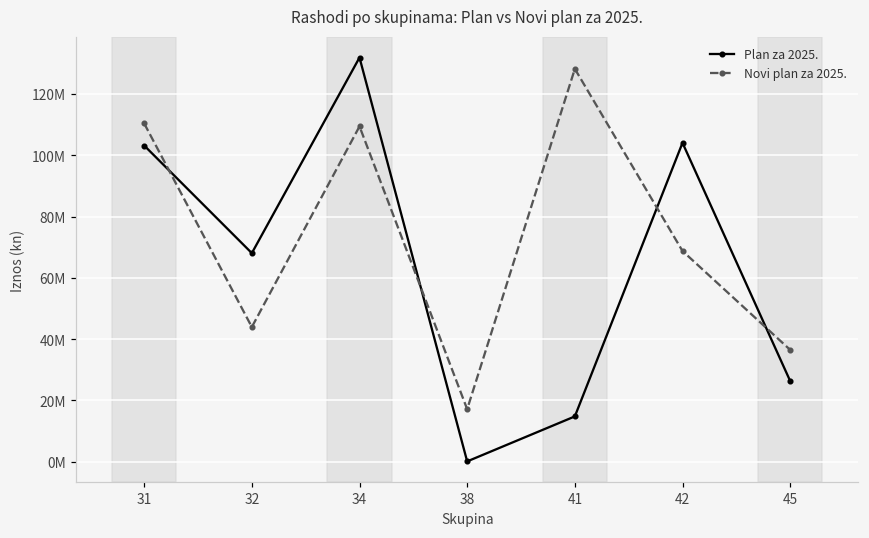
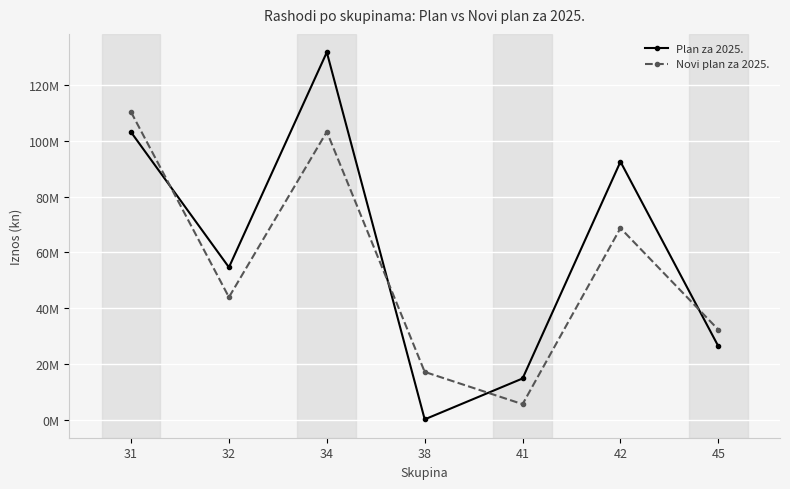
Plan za 2025., 32: 68000000 -> 55000000
Novi plan za 2025., 34: 109000000 -> 103000000
Novi plan za 2025., 41: 128000000 -> 6000000
Plan za 2025., 42: 104000000 -> 93000000
Novi plan za 2025., 45: 37000000 -> 32000000
